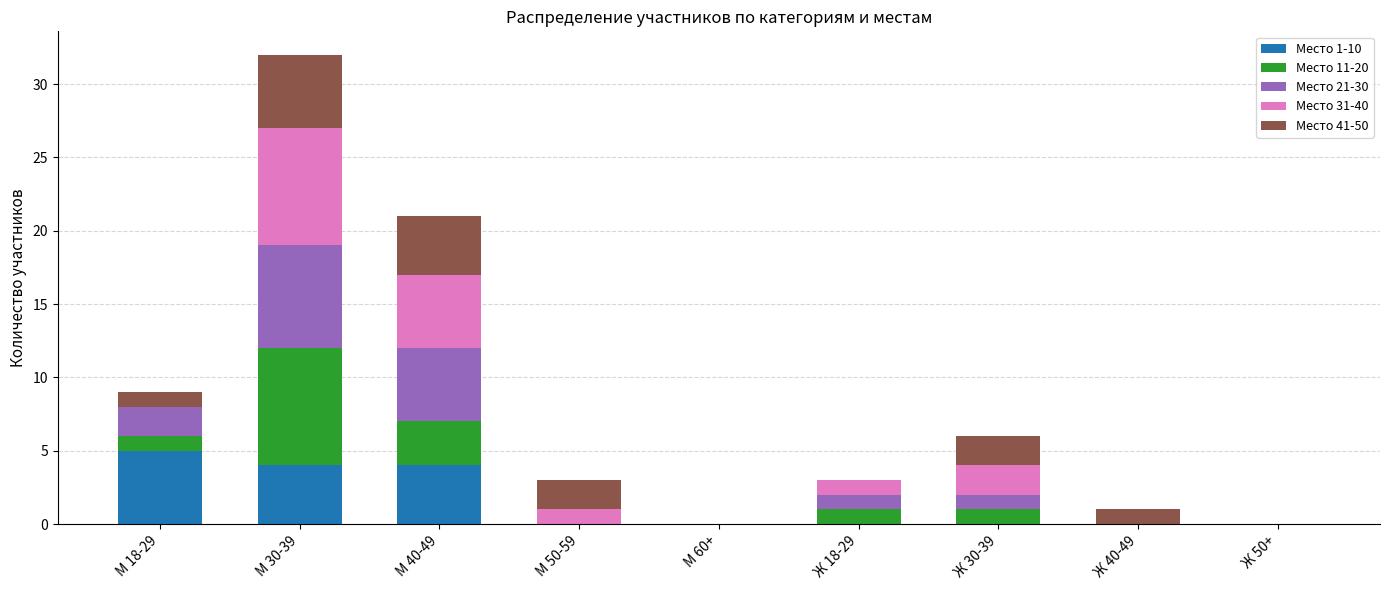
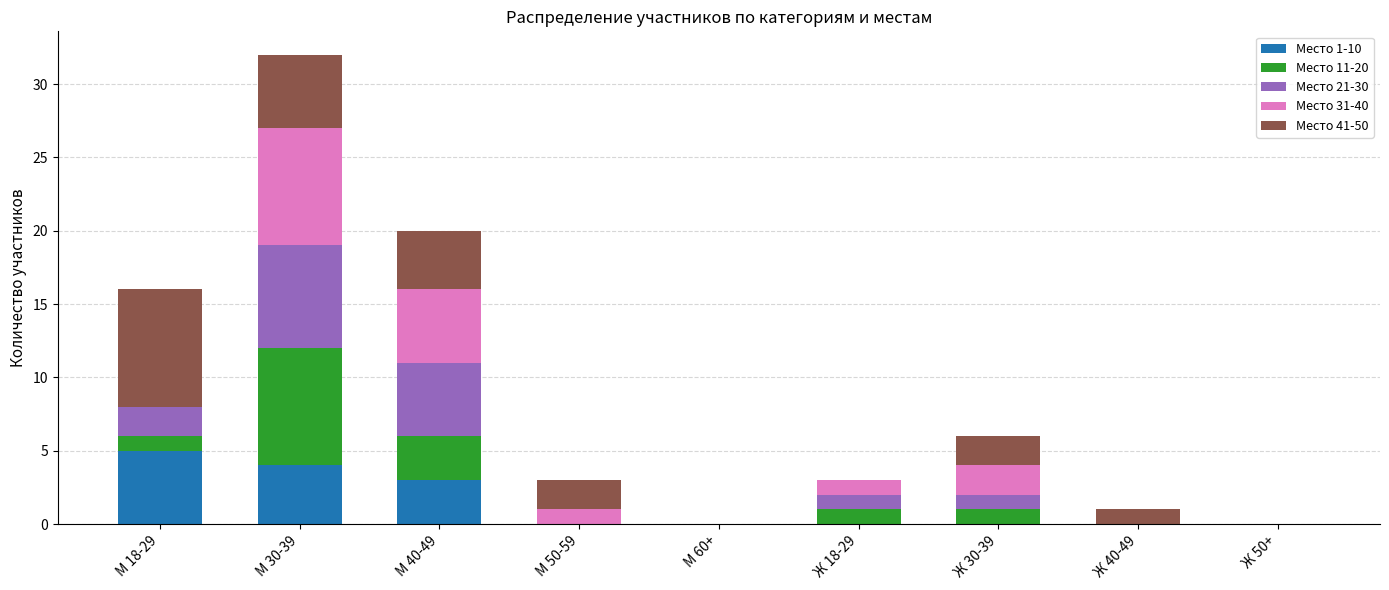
Место 41-50, М 18-29: 1 -> 8
Место 1-10, М 40-49: 4 -> 3
